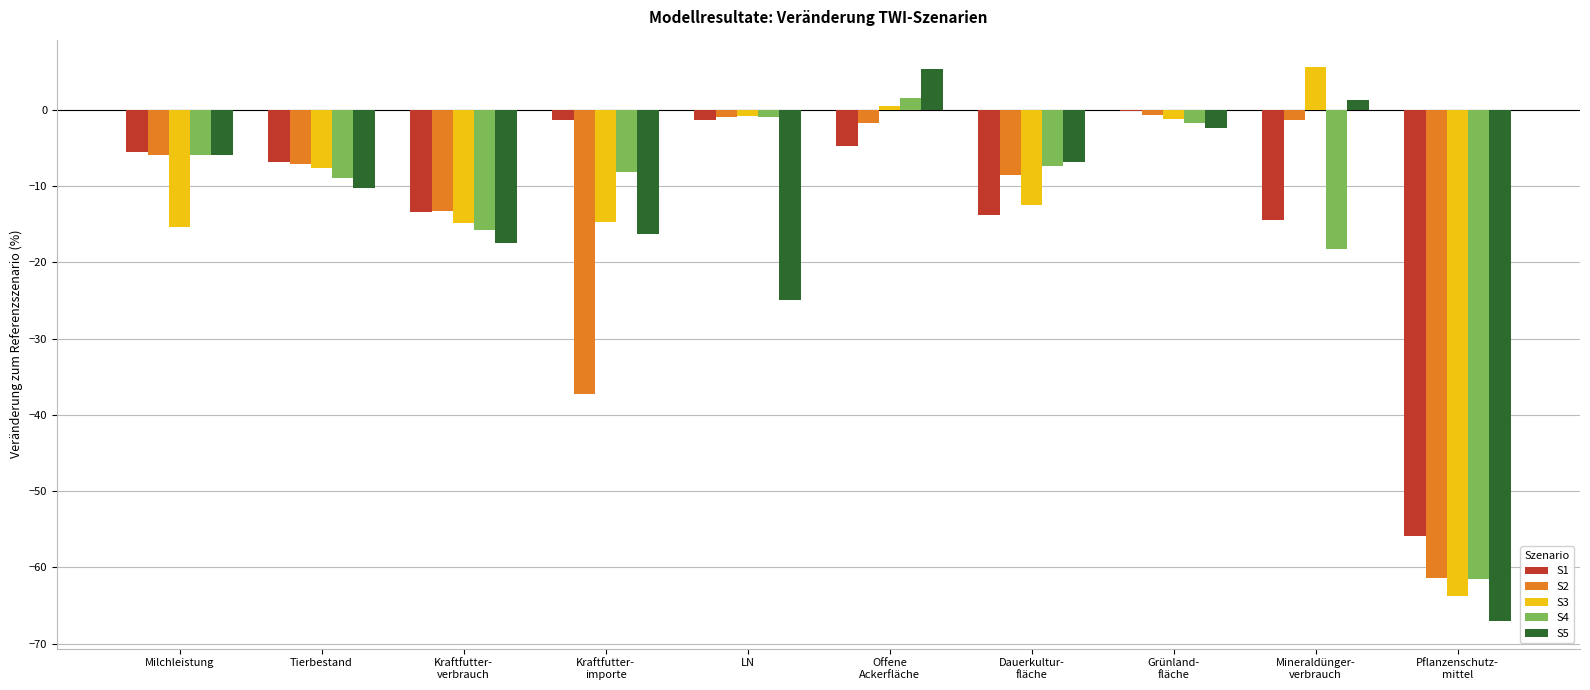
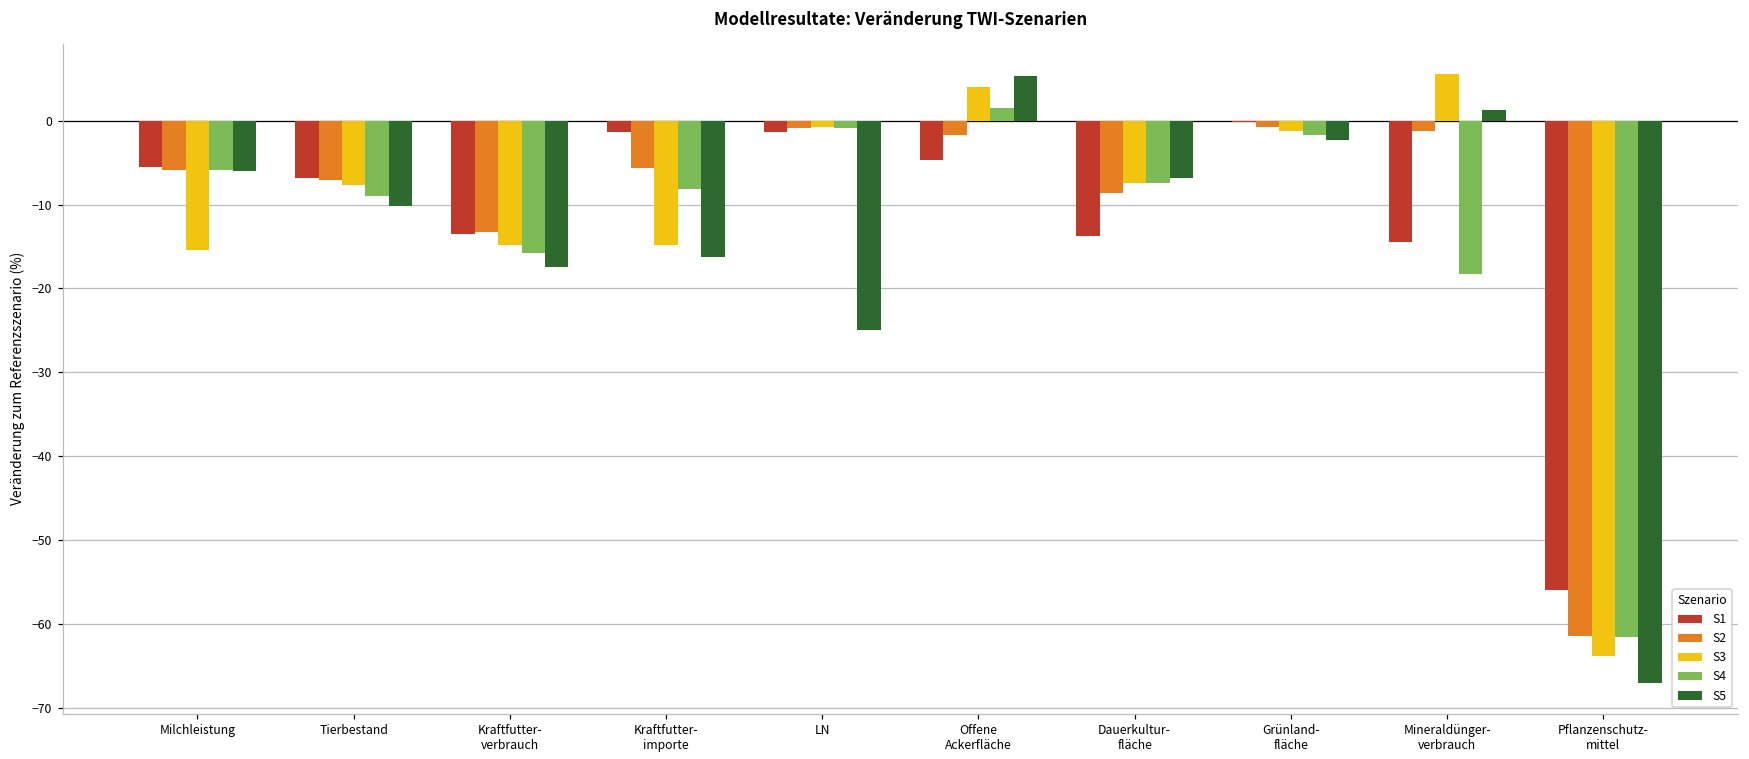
S2, Kraftfutter- importe: -37 -> -6
S3, Offene Ackerfläche: 0 -> 4
S3, Dauerkultur- fläche: -13 -> -7
